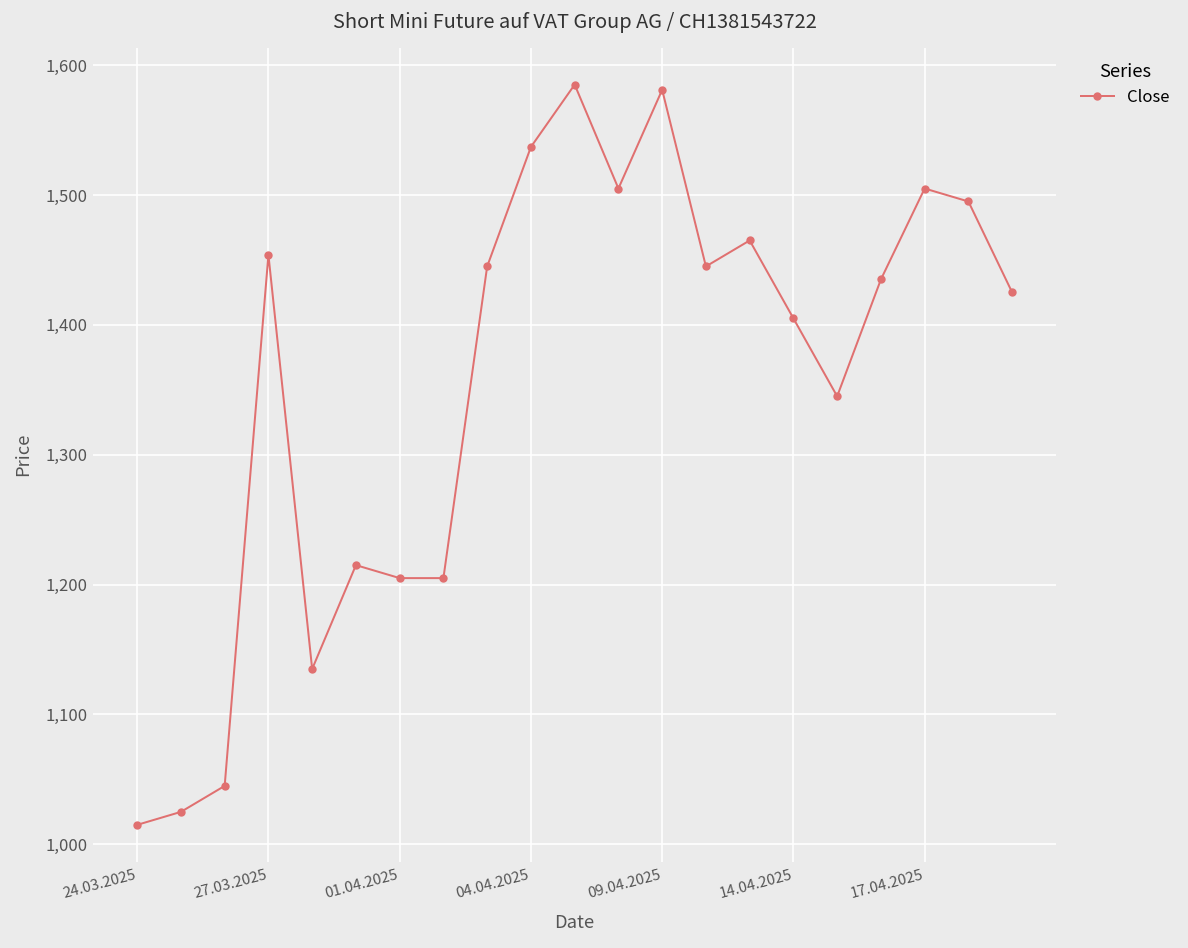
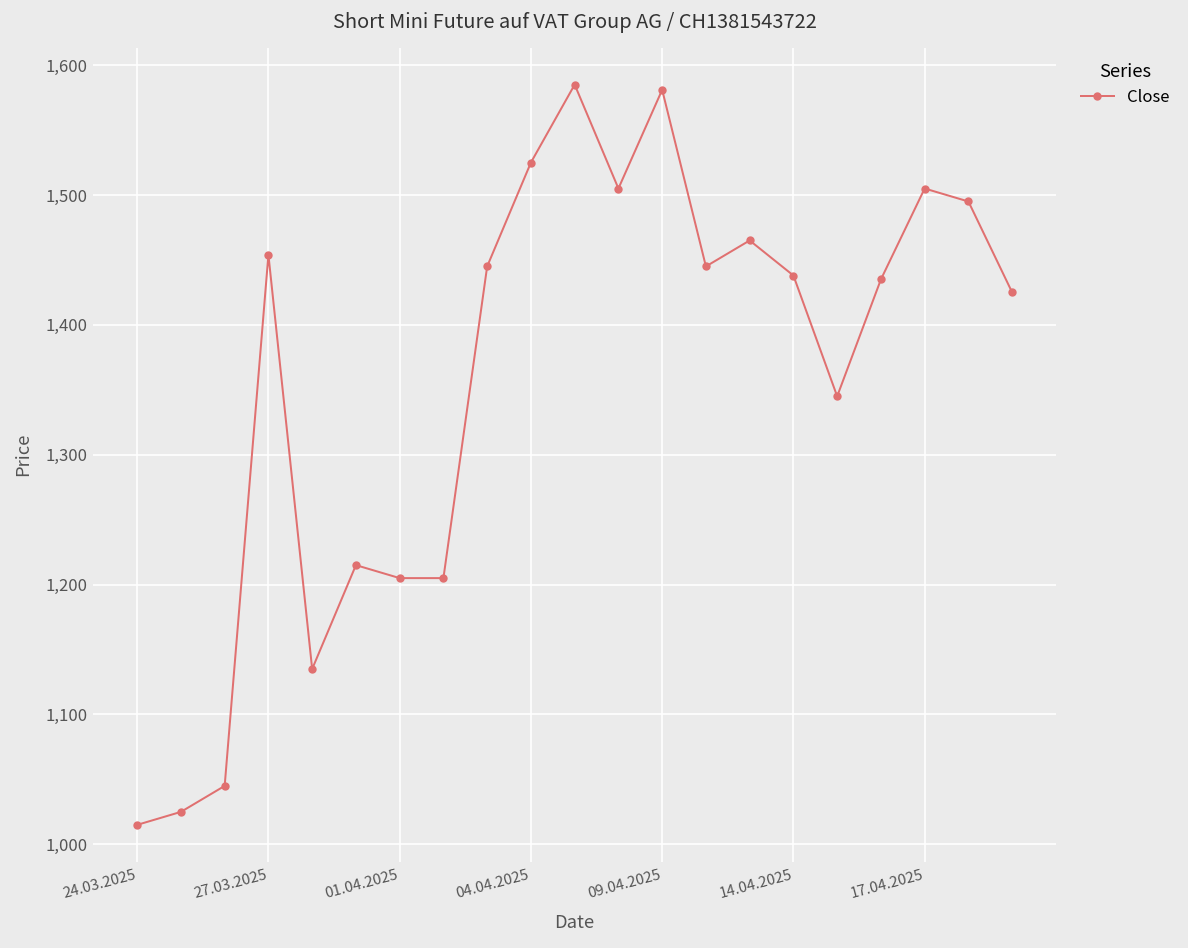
04.04.2025: 1,537 -> 1,525
14.04.2025: 1,405 -> 1,438
